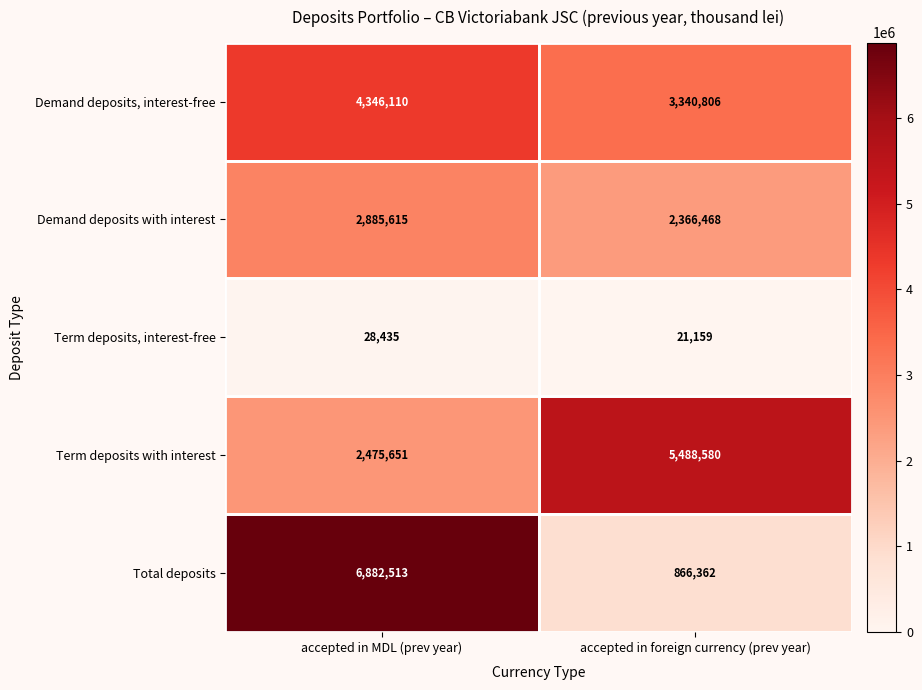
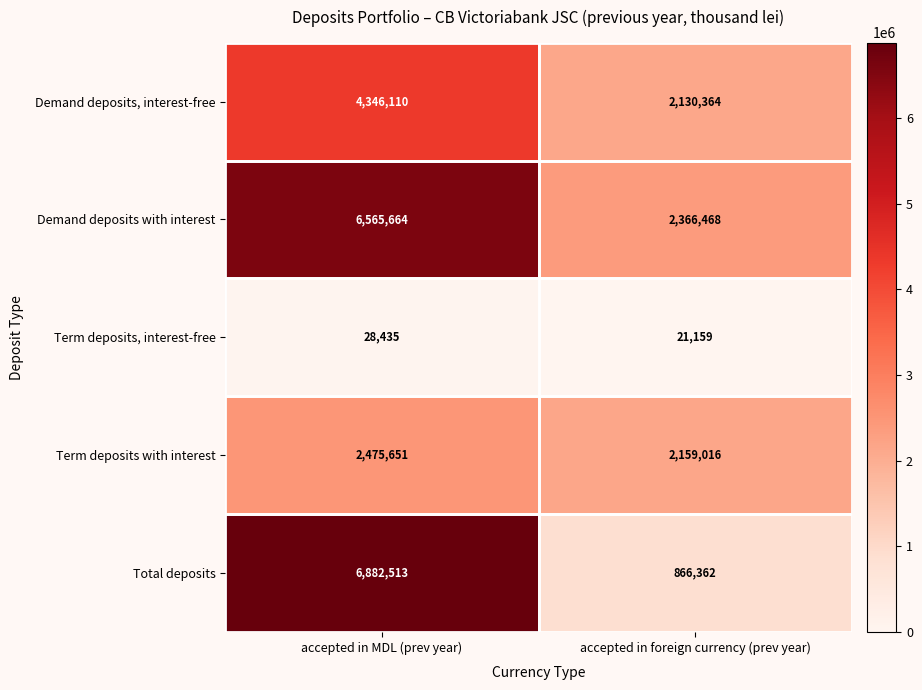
Demand deposits, interest-free, accepted in foreign currency (prev year): 3,340,806 -> 2,130,364
Demand deposits with interest, accepted in MDL (prev year): 2,885,615 -> 6,565,664
Term deposits with interest, accepted in foreign currency (prev year): 5,488,580 -> 2,159,016
